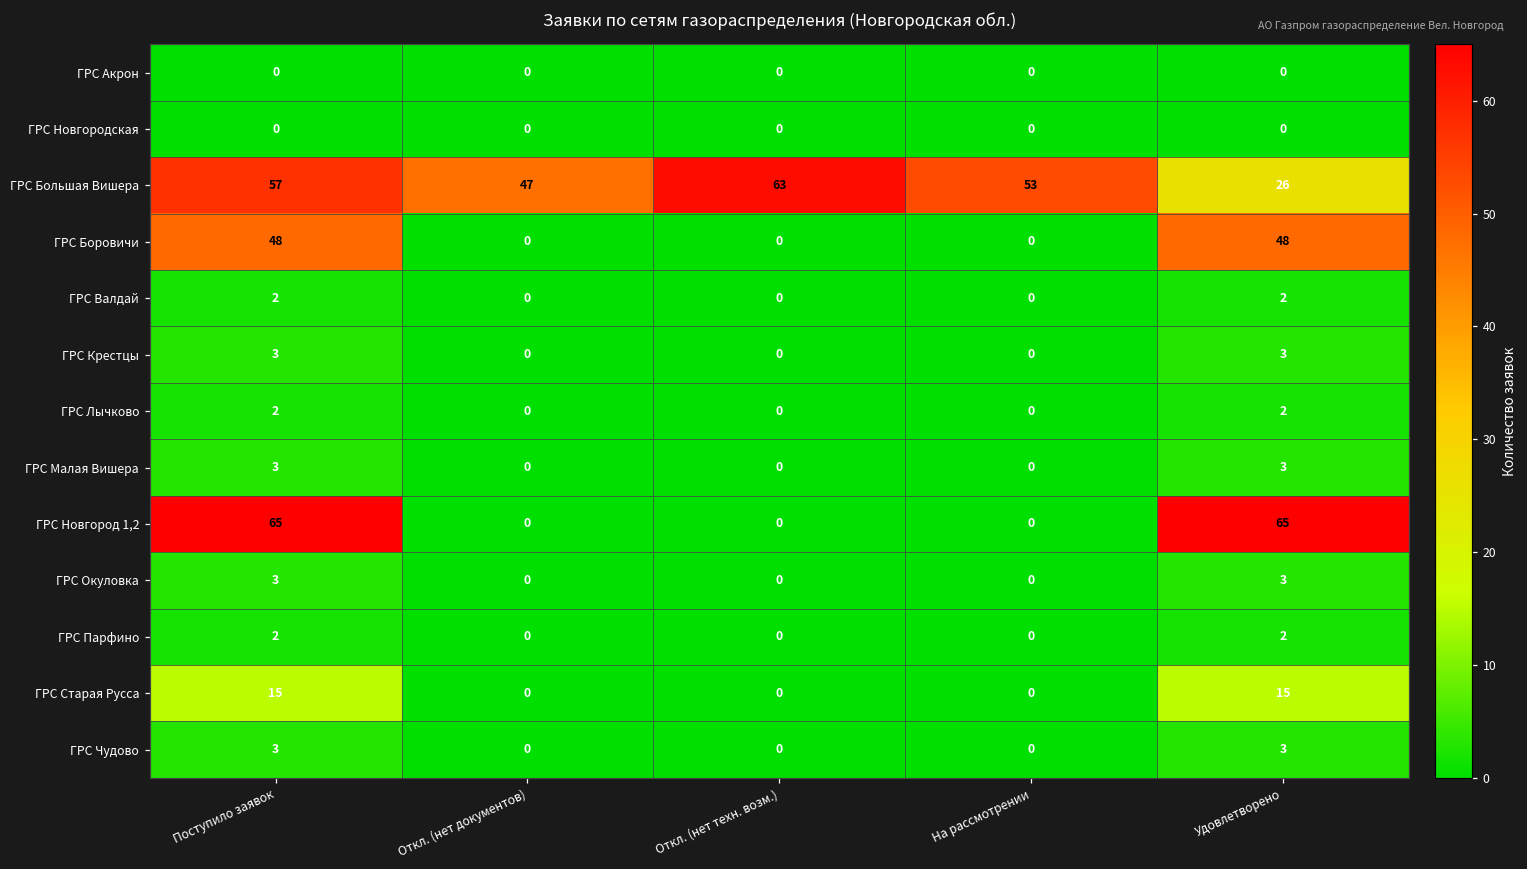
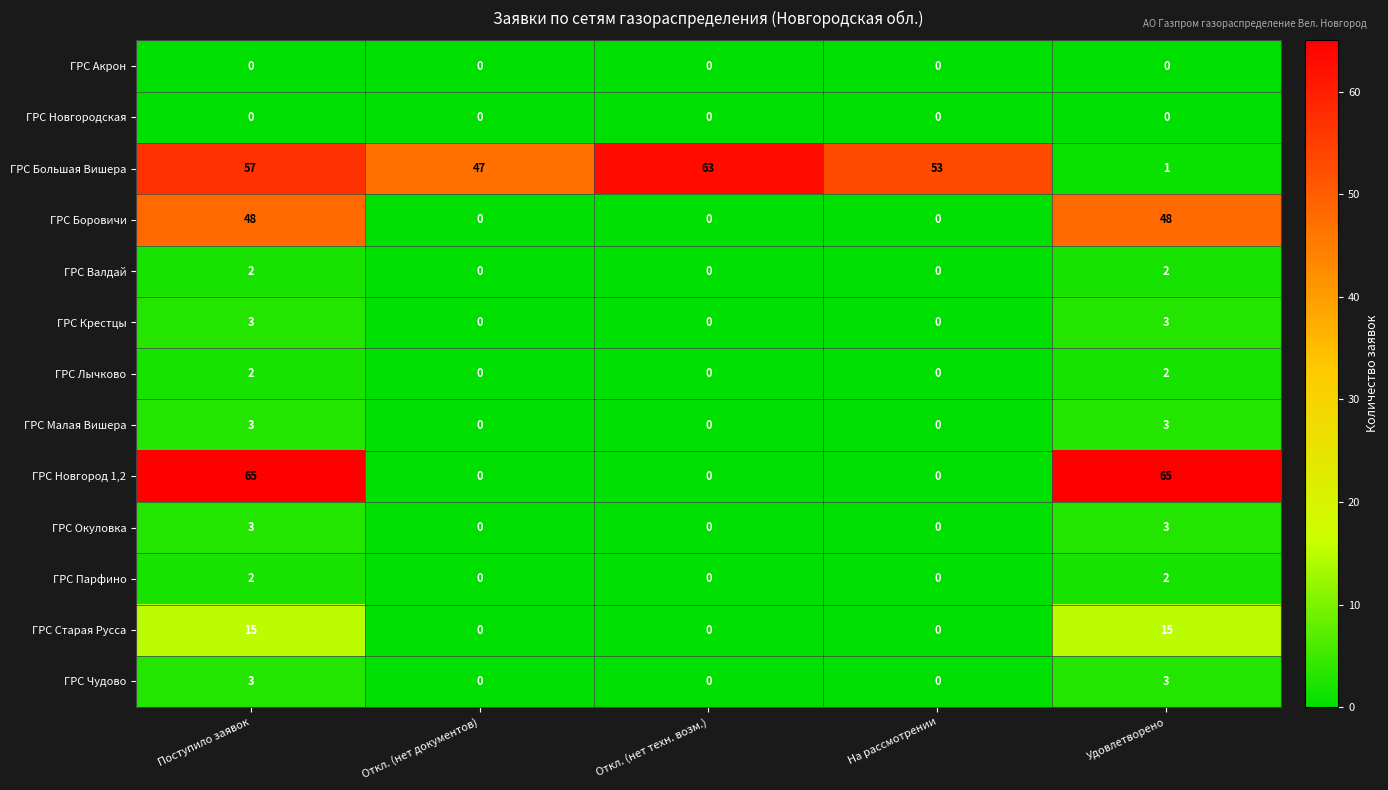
ГРС Большая Вишера, Удовлетворено: 26 -> 1
